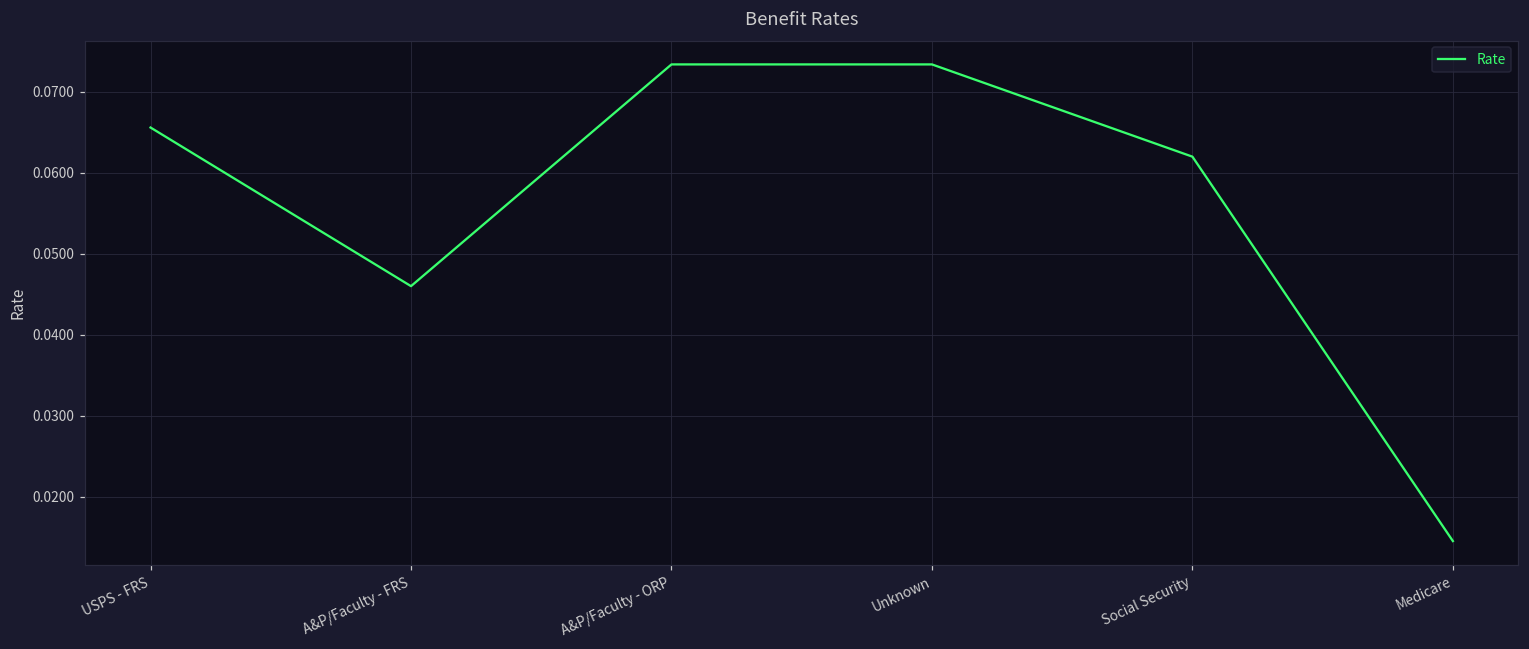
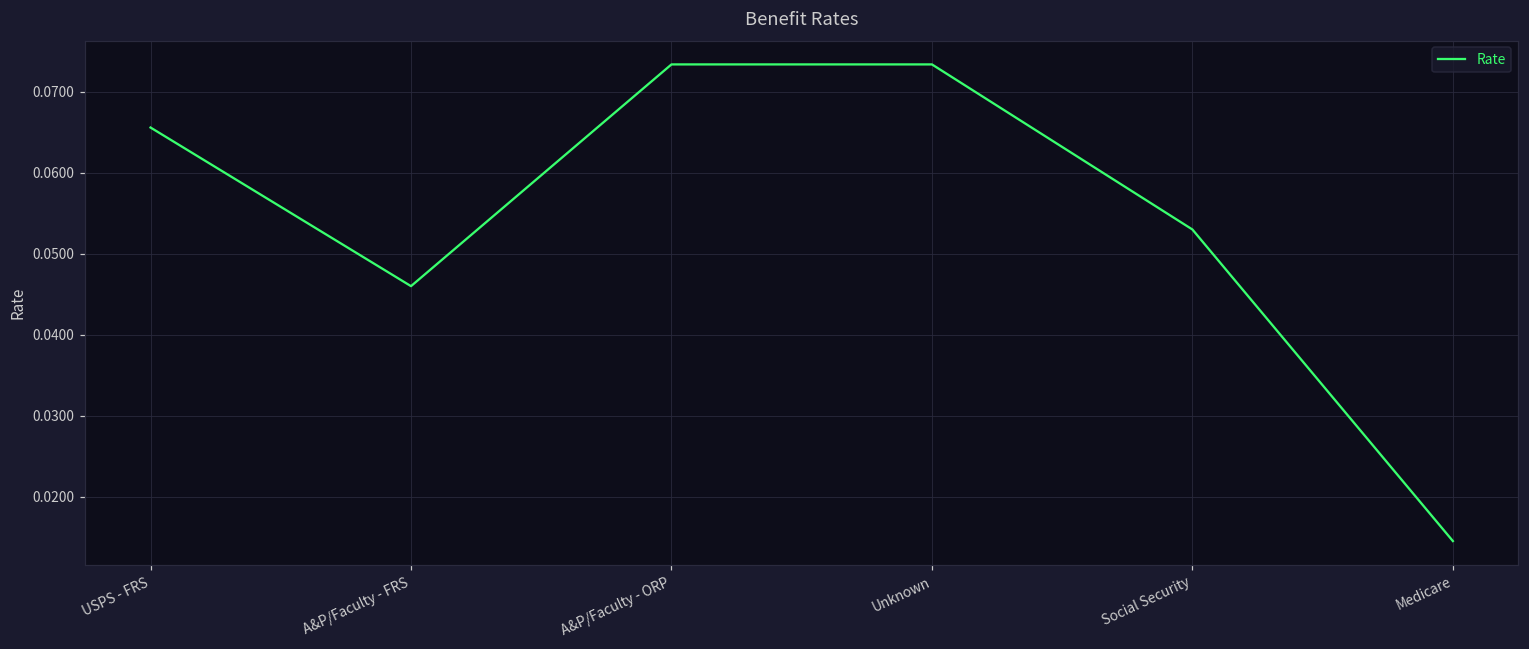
Social Security: 0.062 -> 0.053
